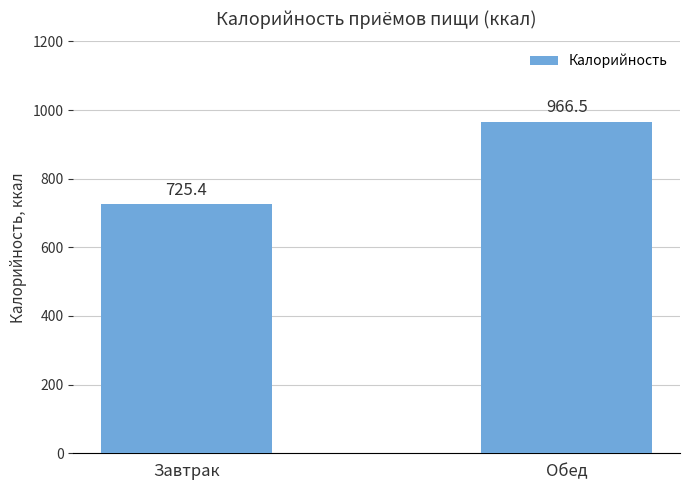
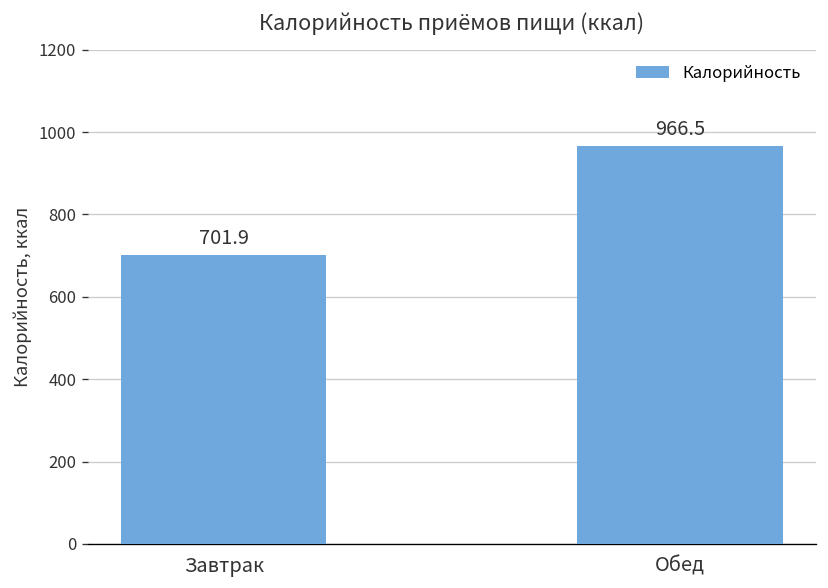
Завтрак: 725.4 -> 701.9
